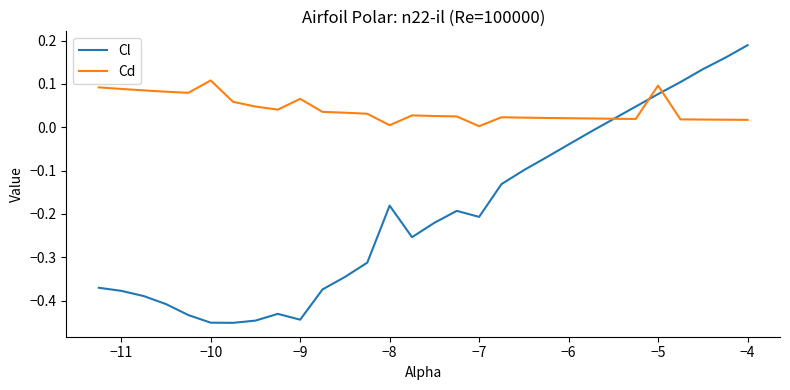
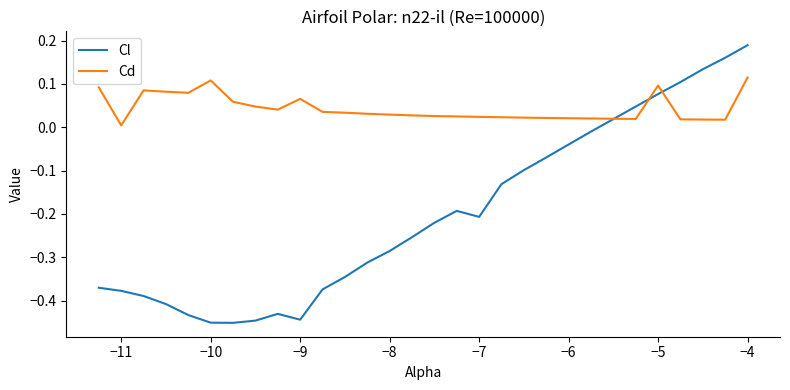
Cd, −11: 0.09 -> 0.00
Cl, −8: -0.18 -> -0.29
Cd, −8: 0.00 -> 0.03
Cd, −7: 0.00 -> 0.02
Cd, −4: 0.02 -> 0.11
